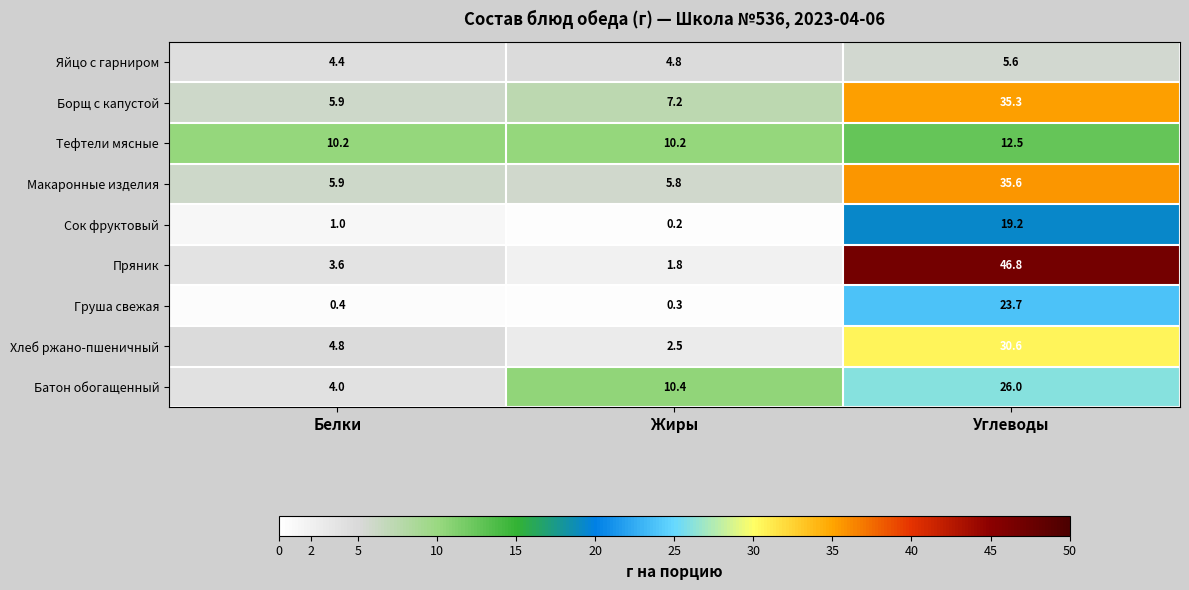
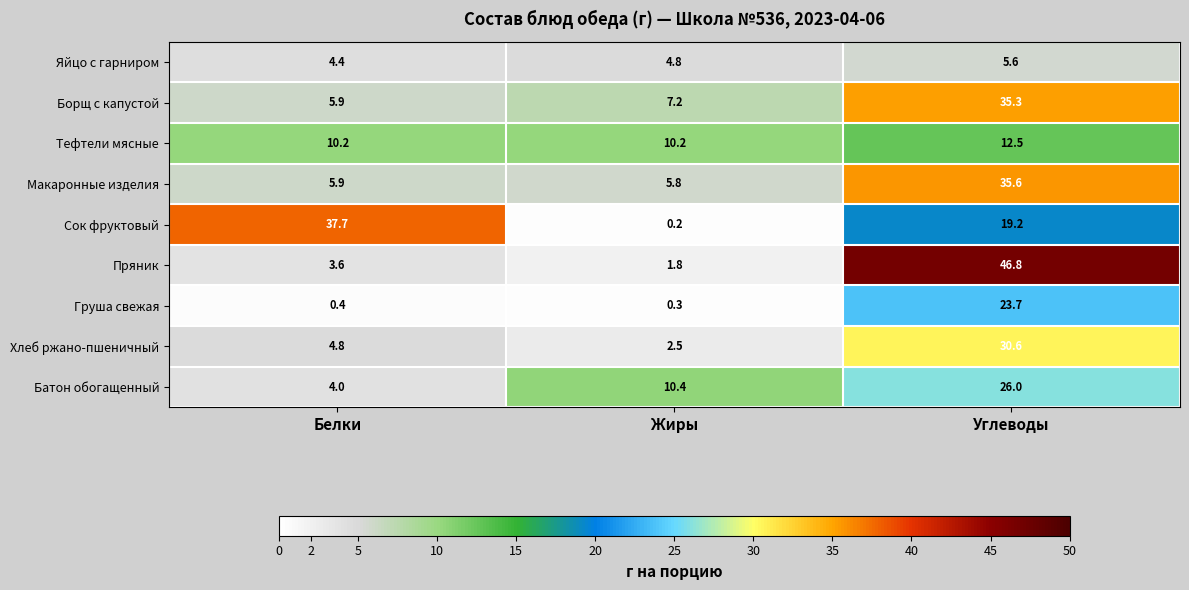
Сок фруктовый, Белки: 1.0 -> 37.7
